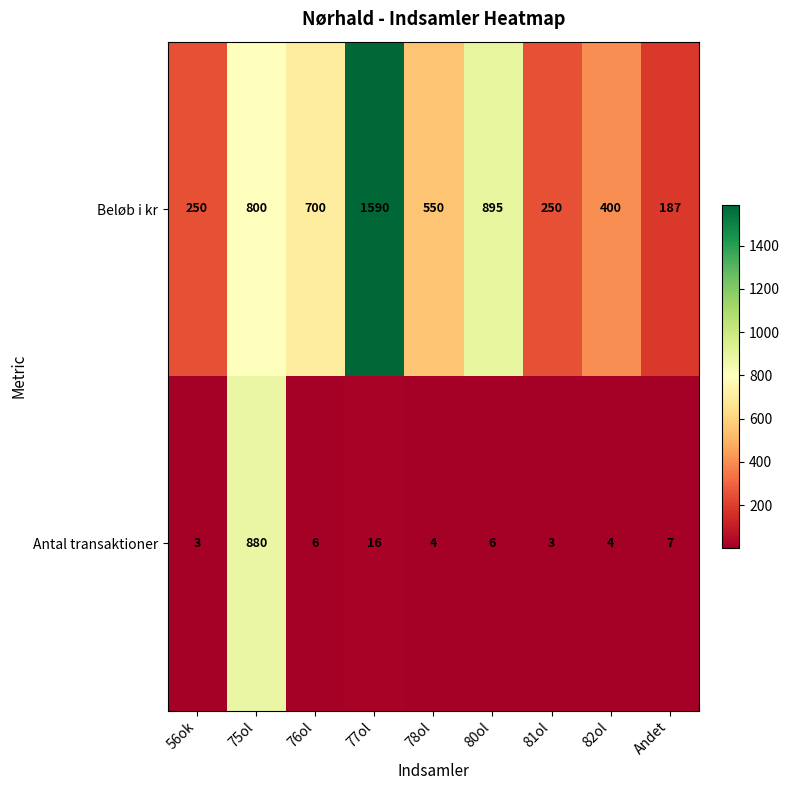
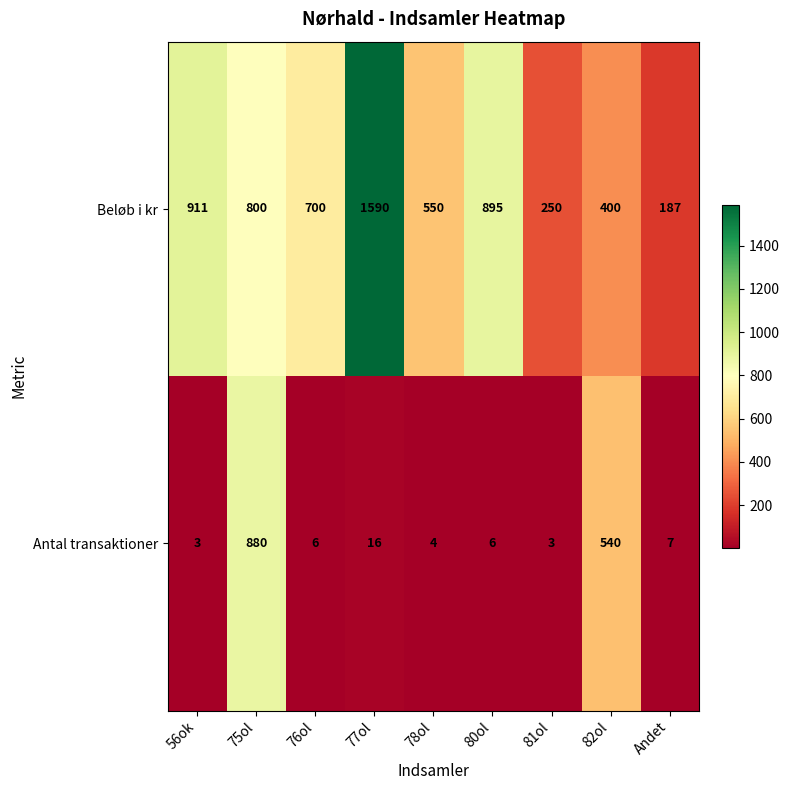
Beløb i kr, 56ok: 250 -> 911
Antal transaktioner, 82ol: 4 -> 540
